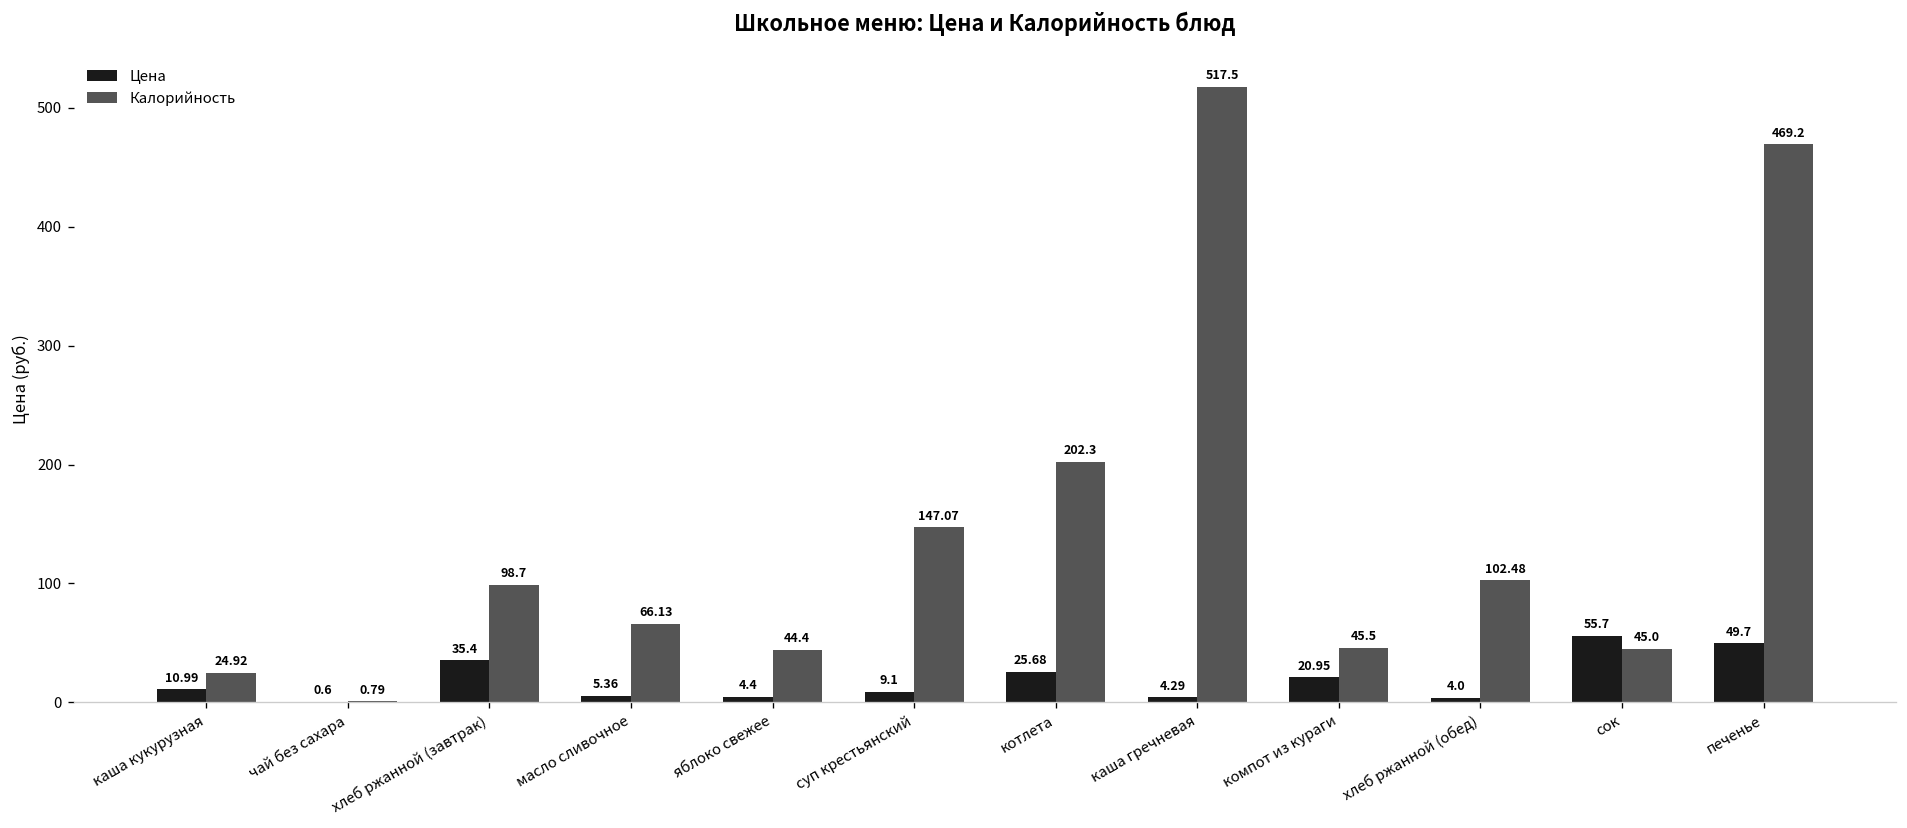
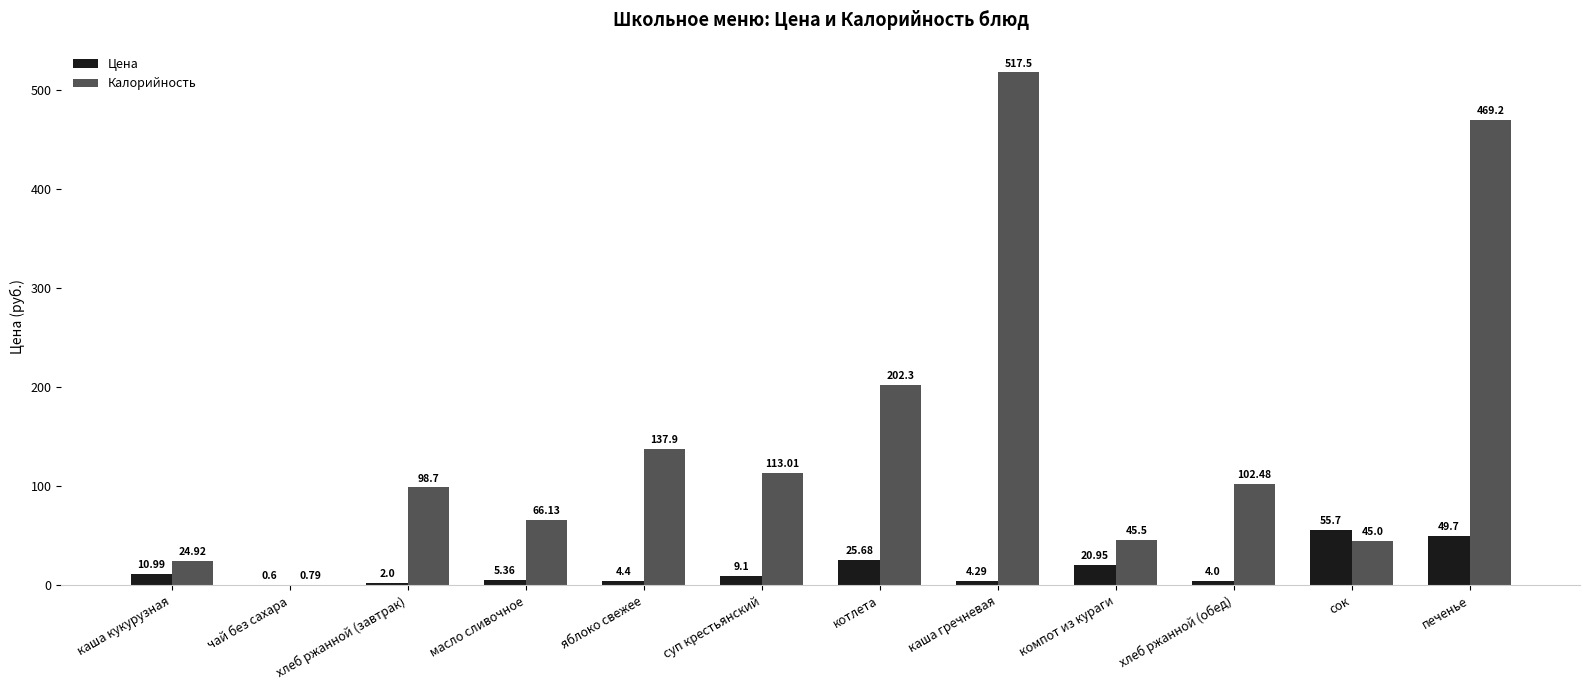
Цена, хлеб ржанной (завтрак): 35.4 -> 2.0
Калорийность, яблоко свежее: 44.4 -> 137.9
Калорийность, суп крестьянский: 147.07 -> 113.01
